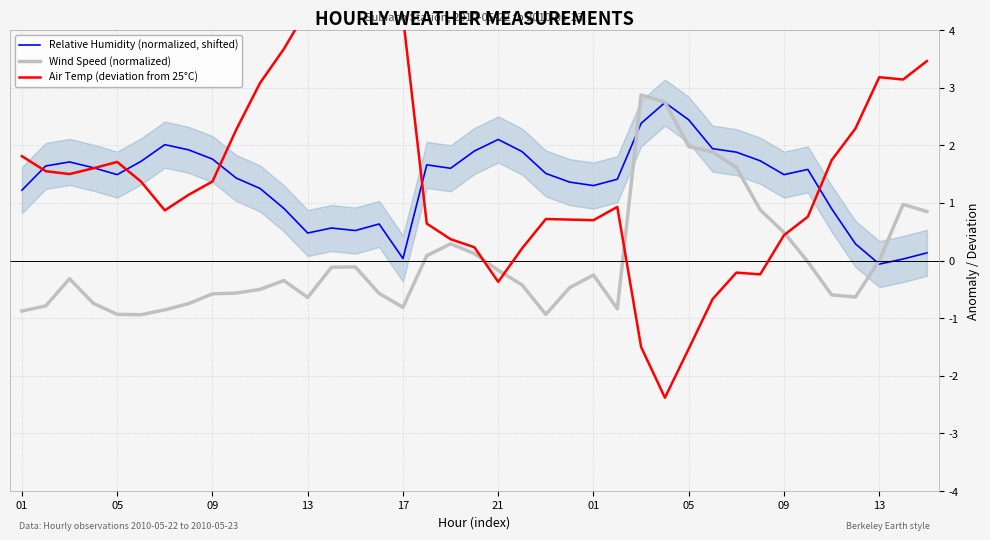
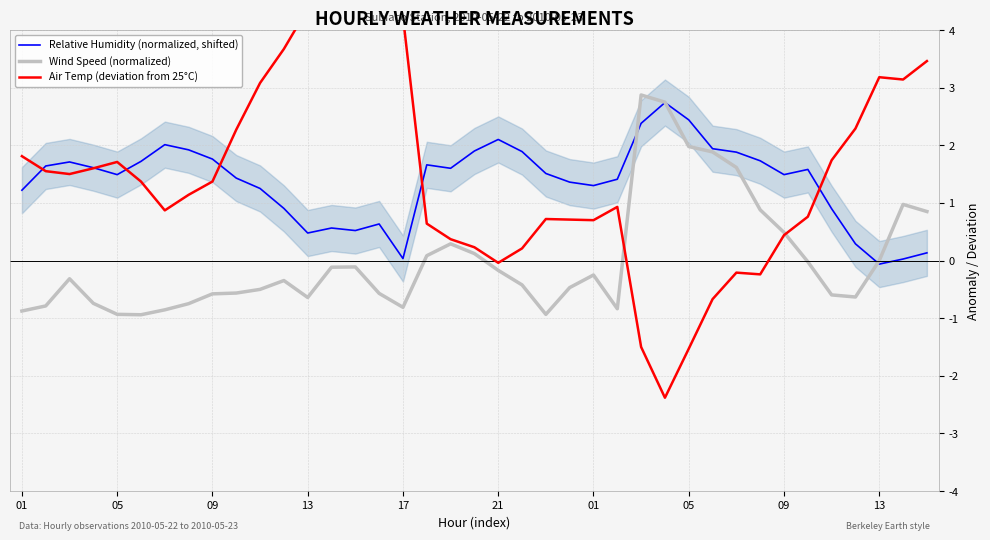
Air Temp (deviation from 25°C), 21: -0.4 -> 0.0
